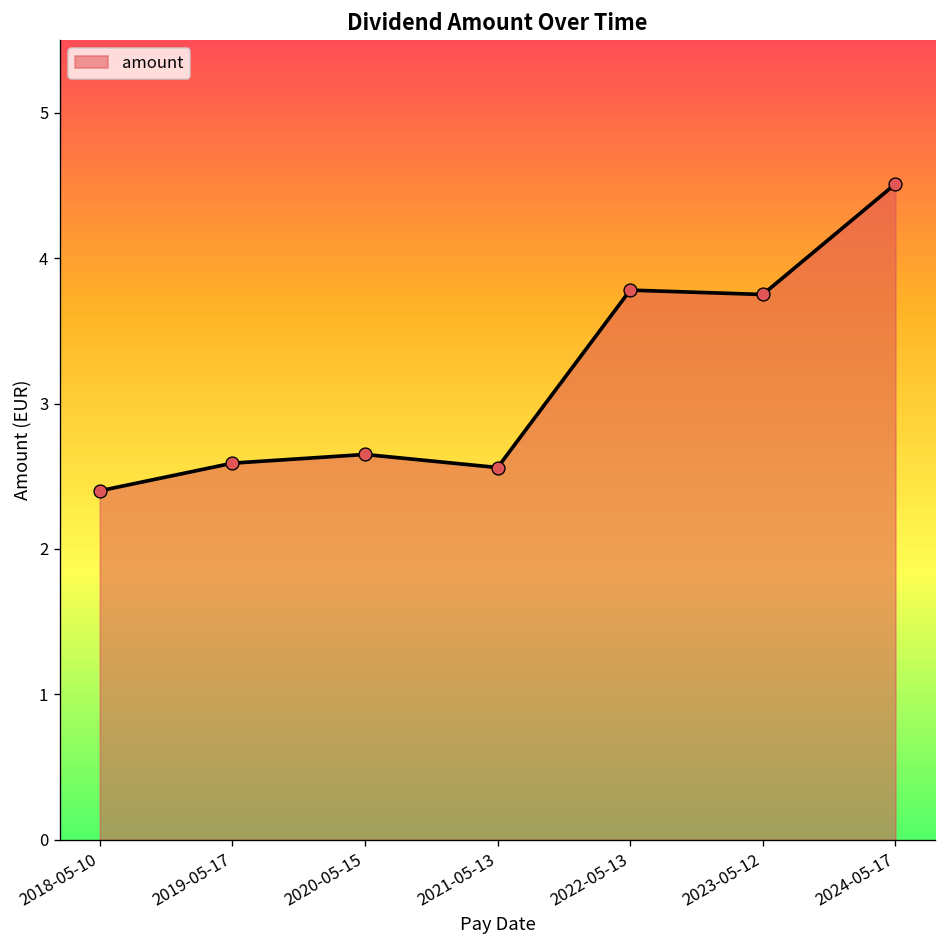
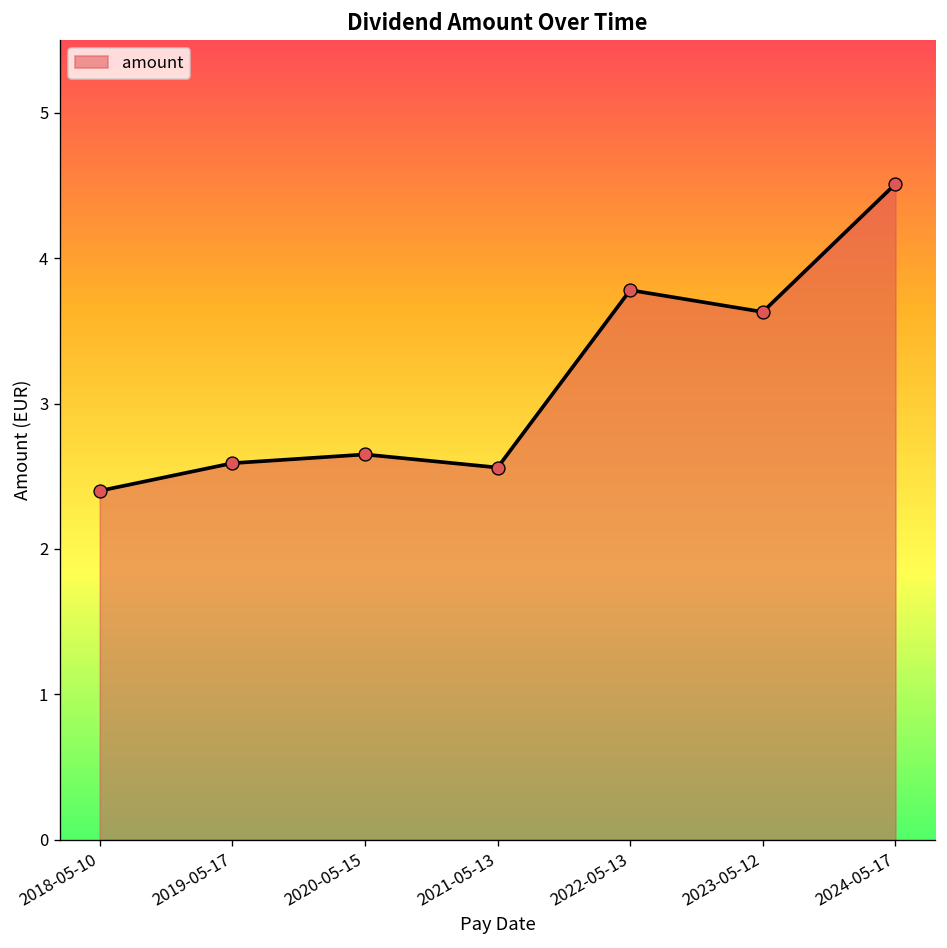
2023-05-12: 3.75 -> 3.63
